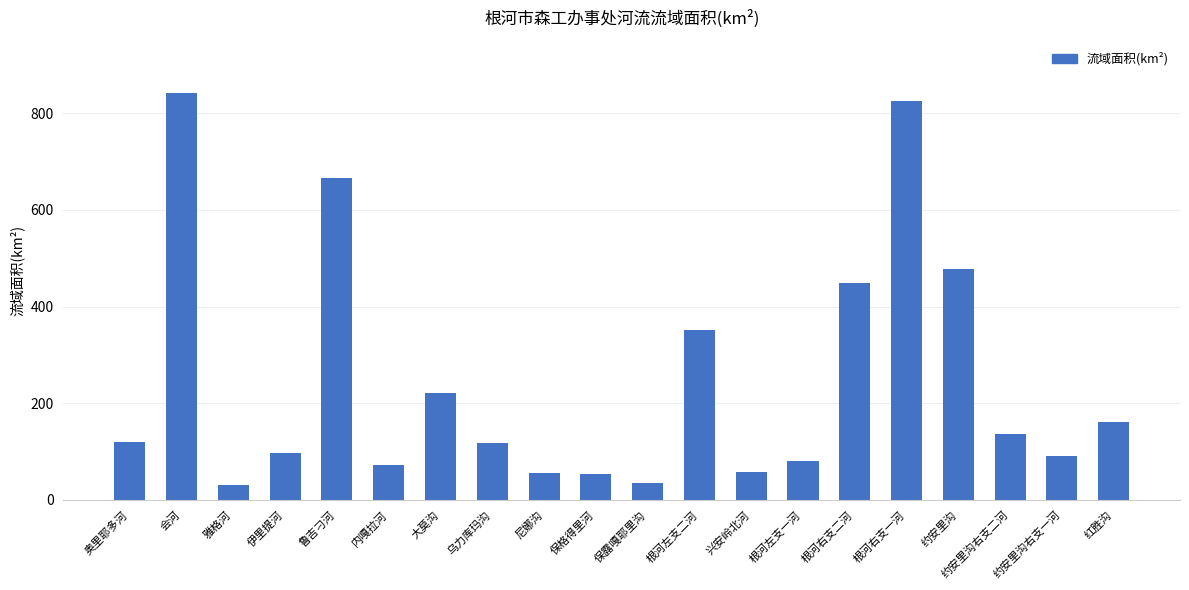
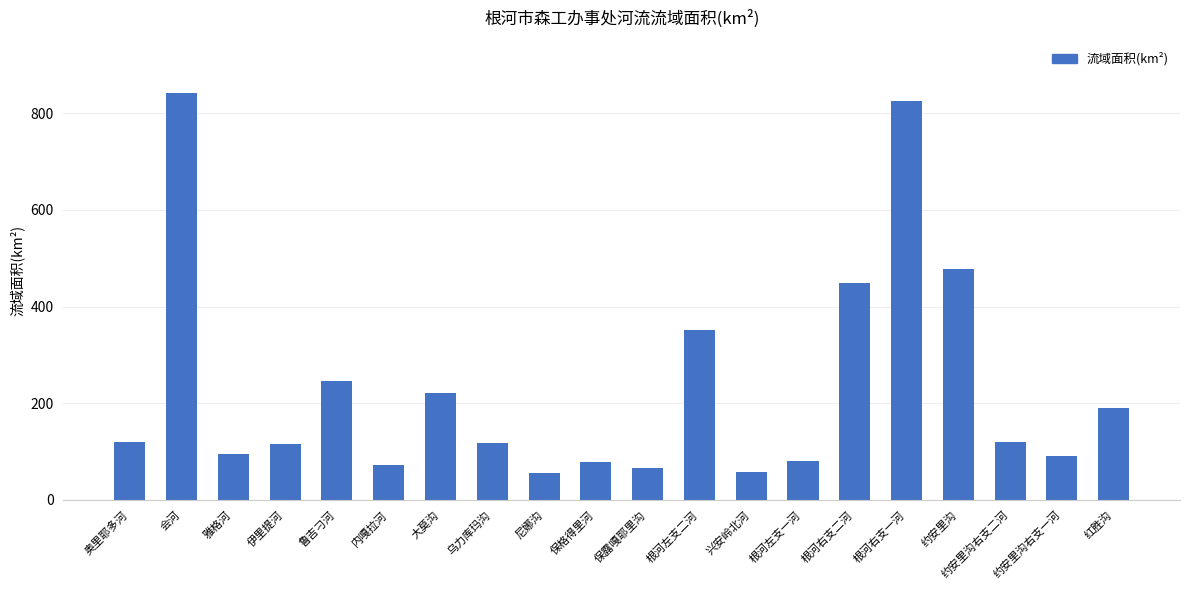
雅格河: 30 -> 90
伊里提河: 100 -> 120
鲁吉刁河: 670 -> 250
保格得里河: 50 -> 80
保露嘎耶里沟: 40 -> 70
约安里沟右支二河: 140 -> 120
红胜沟: 160 -> 190
